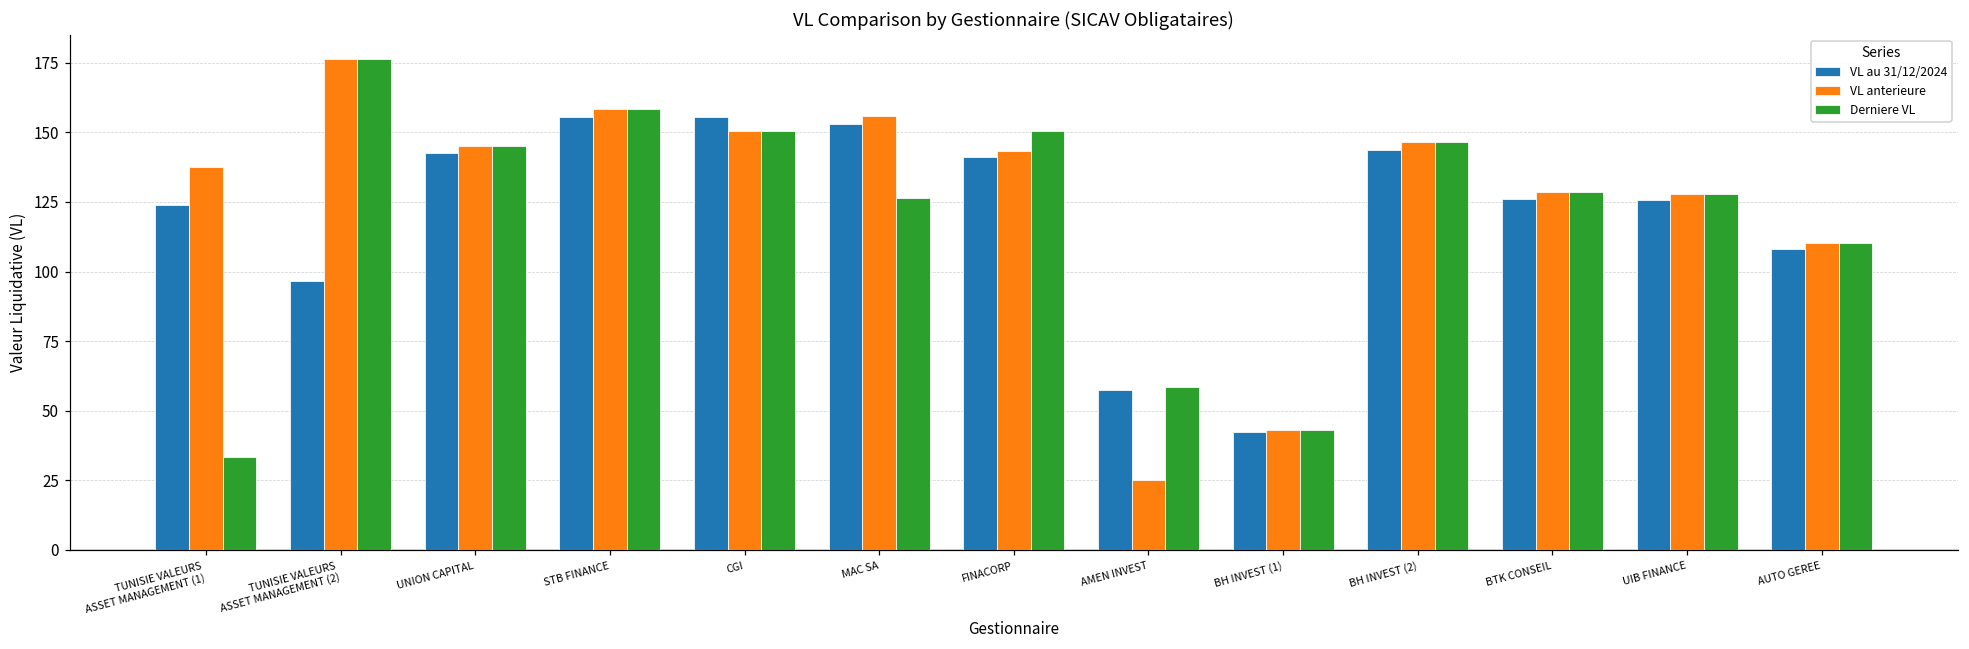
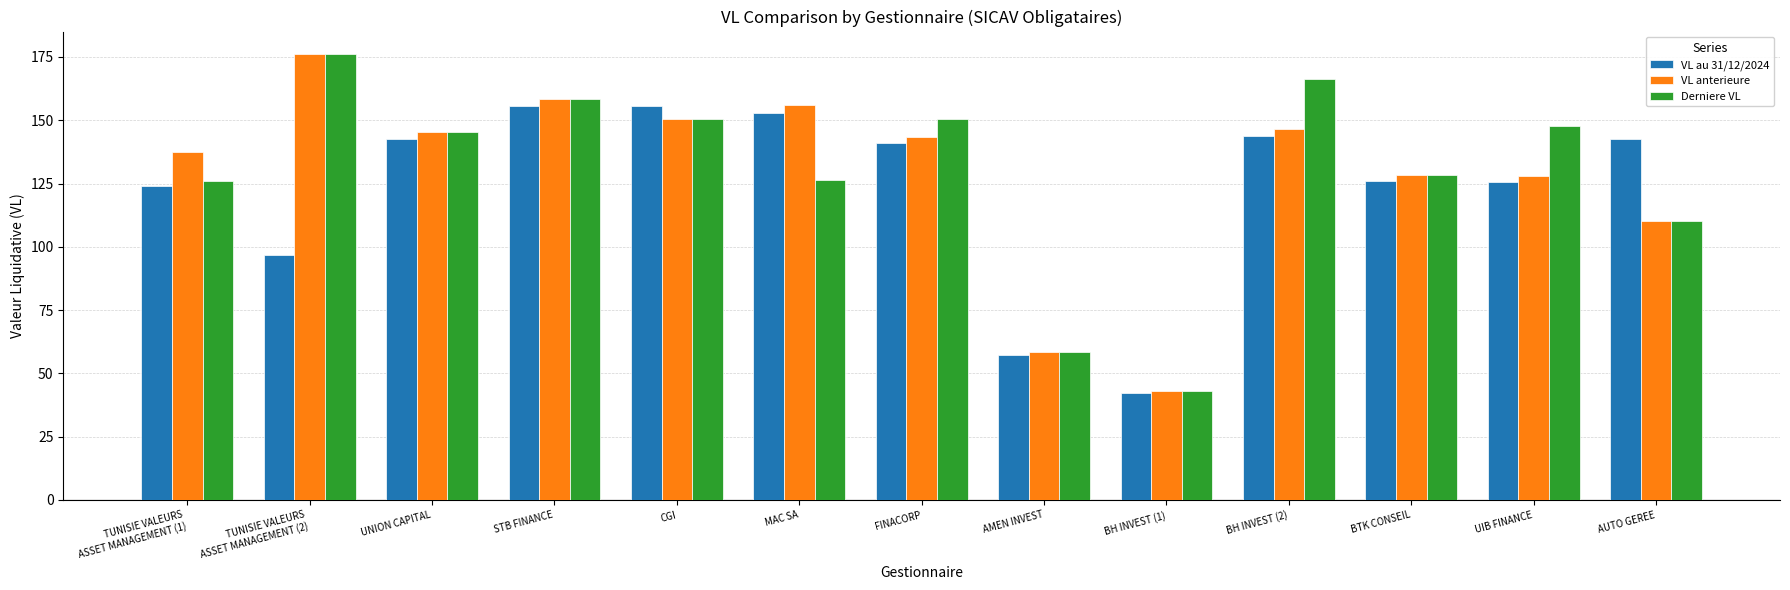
Derniere VL, TUNISIE VALEURS ASSET MANAGEMENT (1): 33 -> 126
VL anterieure, AMEN INVEST: 25 -> 58
Derniere VL, BH INVEST (2): 146 -> 166
Derniere VL, UIB FINANCE: 128 -> 148
VL au 31/12/2024, AUTO GEREE: 108 -> 143
